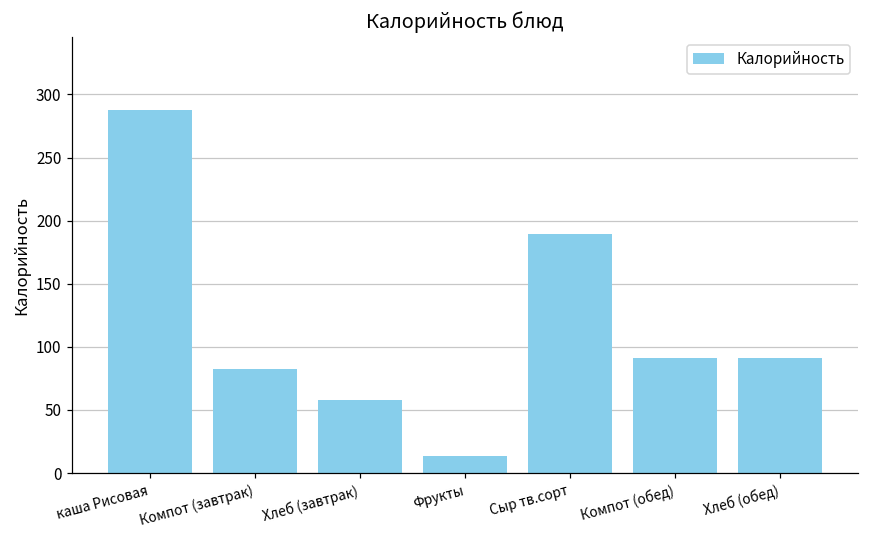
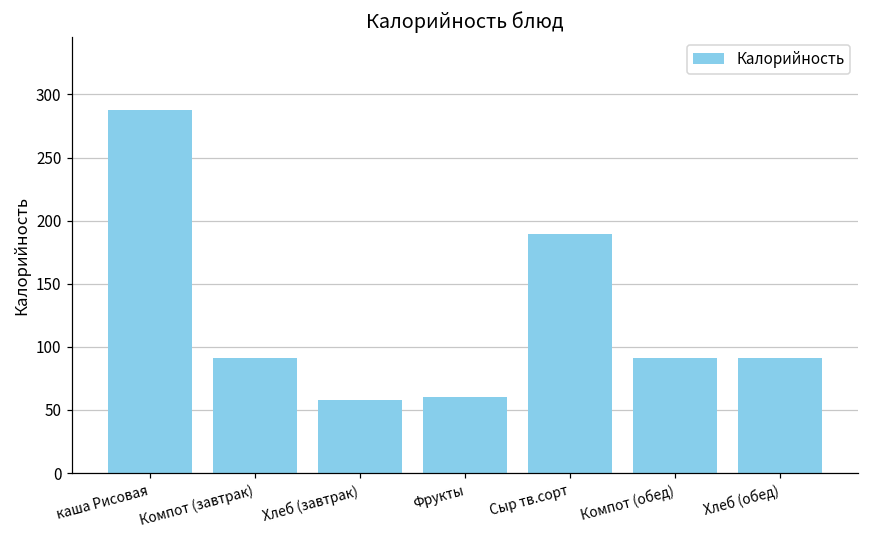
Компот (завтрак): 82 -> 91
Фрукты: 14 -> 61
